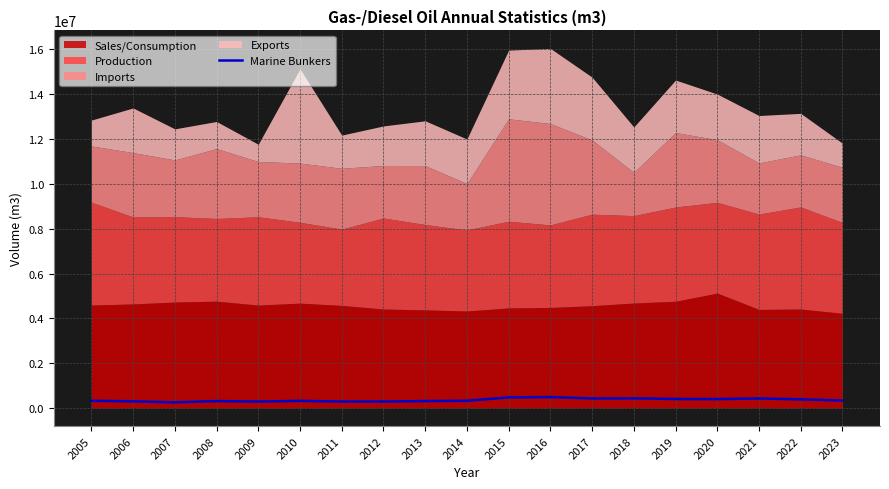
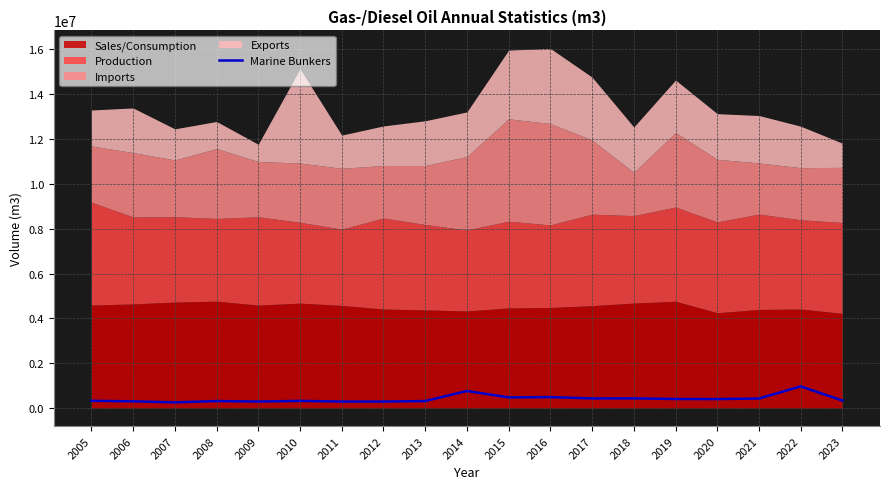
Exports, 2005: 1200000 -> 1600000
Marine Bunkers, 2014: 300000 -> 800000
Imports, 2014: 2100000 -> 3300000
Sales/Consumption, 2020: 5100000 -> 4300000
Marine Bunkers, 2022: 400000 -> 1000000
Production, 2022: 4600000 -> 4000000
